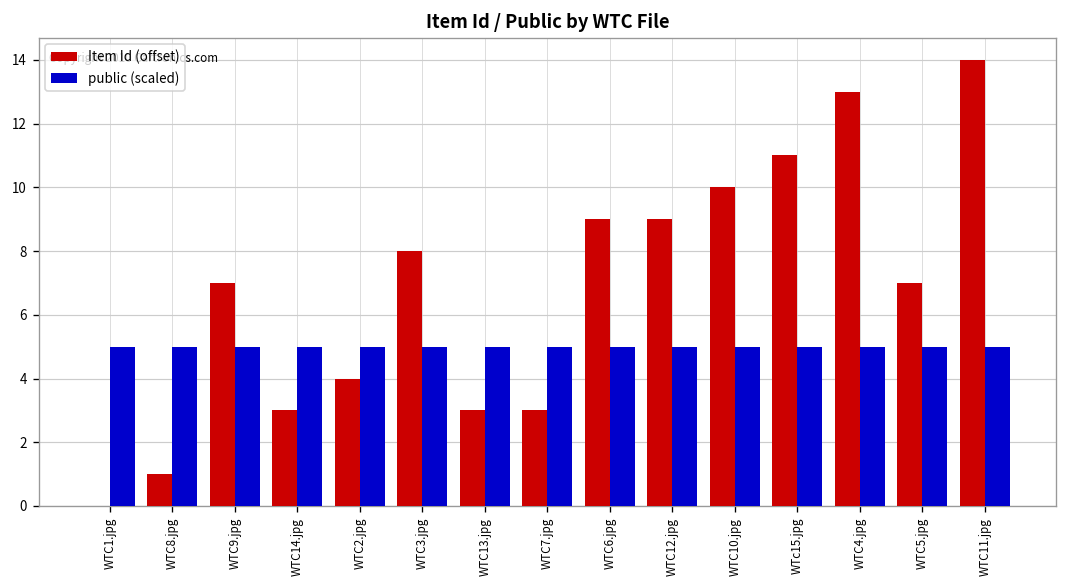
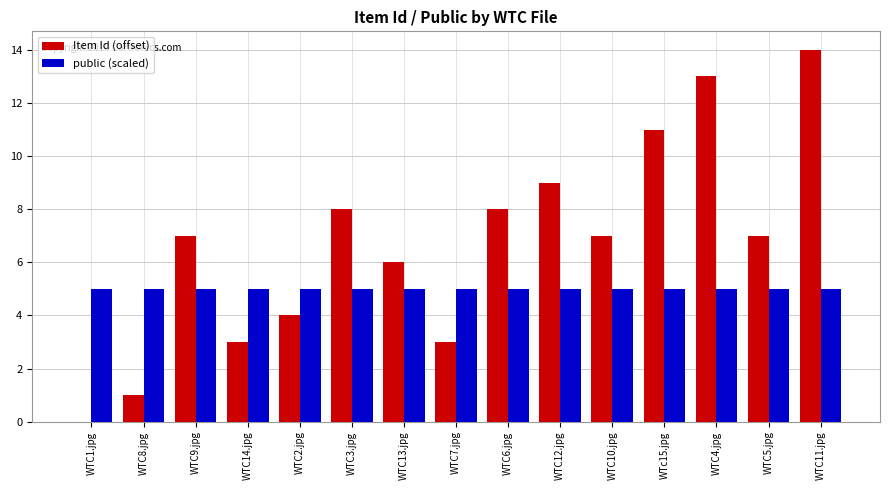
Item Id (offset), WTC13.jpg: 3.0 -> 6.0
Item Id (offset), WTC6.jpg: 9.0 -> 8.0
Item Id (offset), WTC10.jpg: 10.0 -> 7.0
